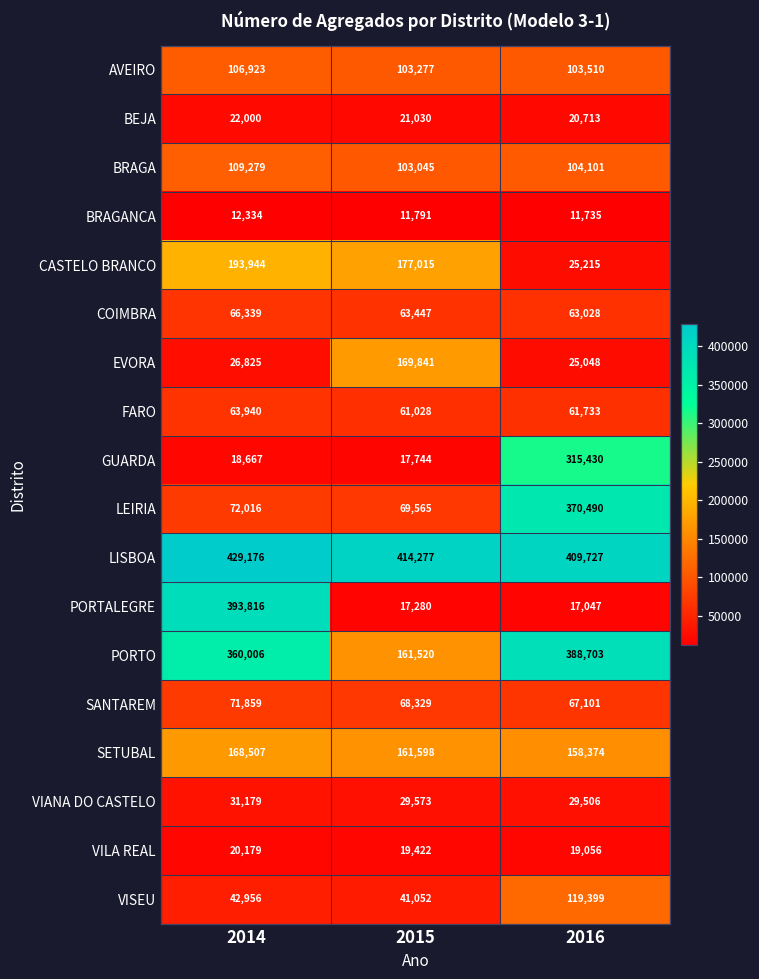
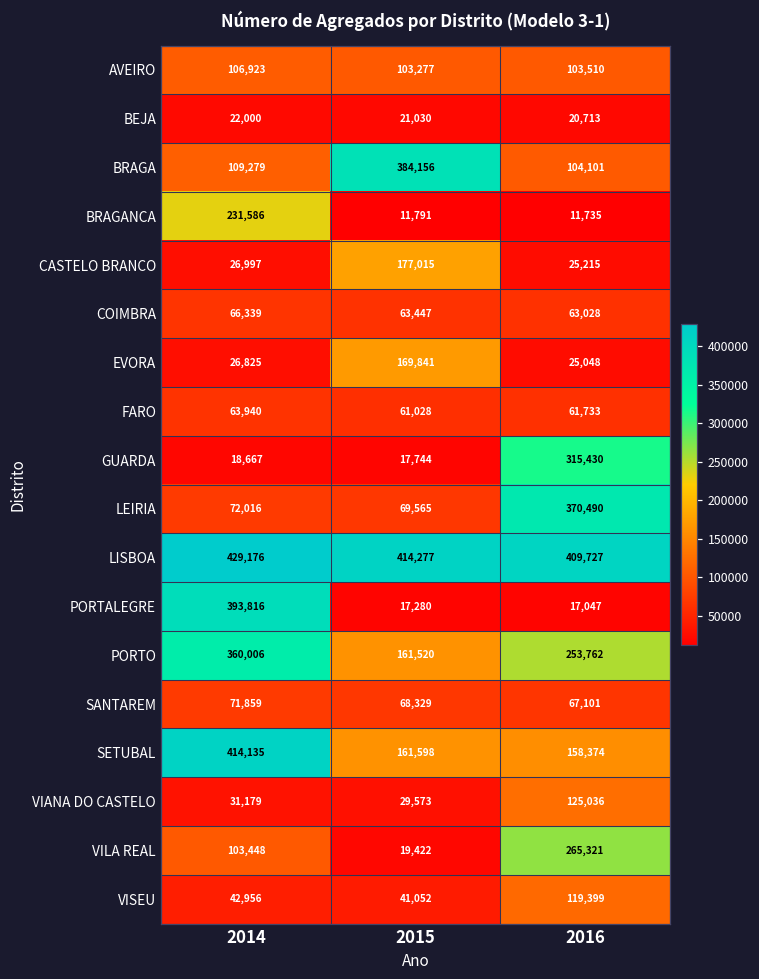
BRAGA, 2015: 103,045 -> 384,156
BRAGANCA, 2014: 12,334 -> 231,586
CASTELO BRANCO, 2014: 193,944 -> 26,997
PORTO, 2016: 388,703 -> 253,762
SETUBAL, 2014: 168,507 -> 414,135
VIANA DO CASTELO, 2016: 29,506 -> 125,036
VILA REAL, 2014: 20,179 -> 103,448
VILA REAL, 2016: 19,056 -> 265,321
